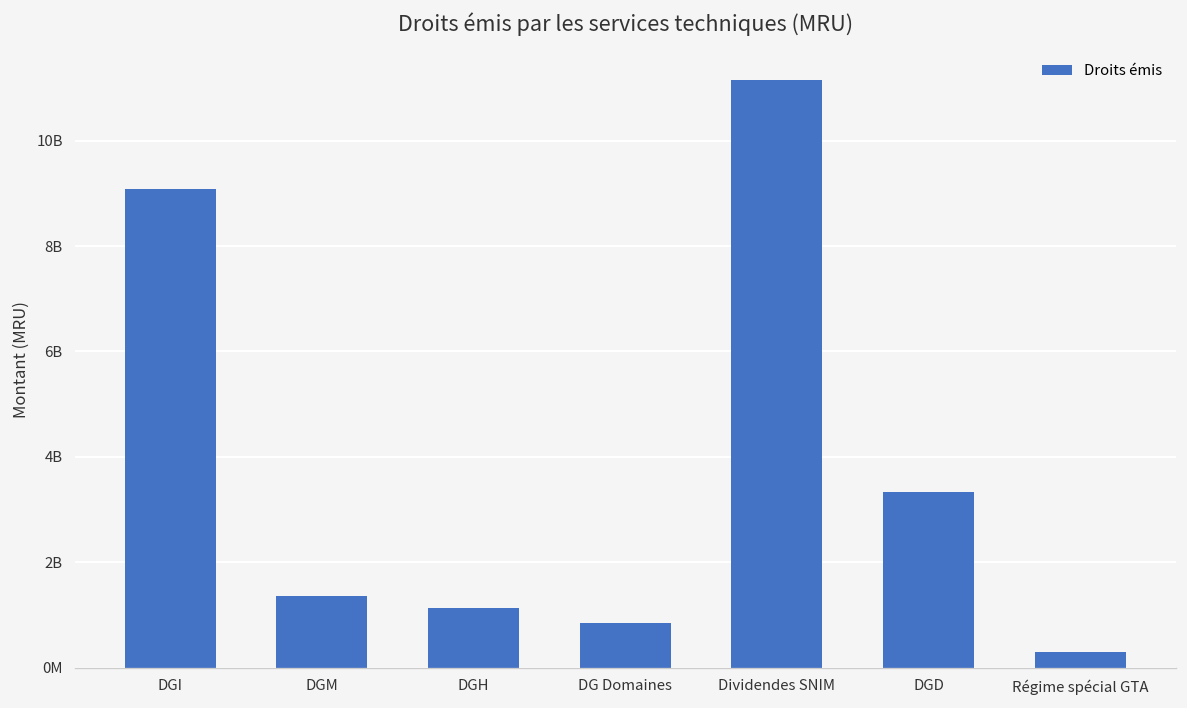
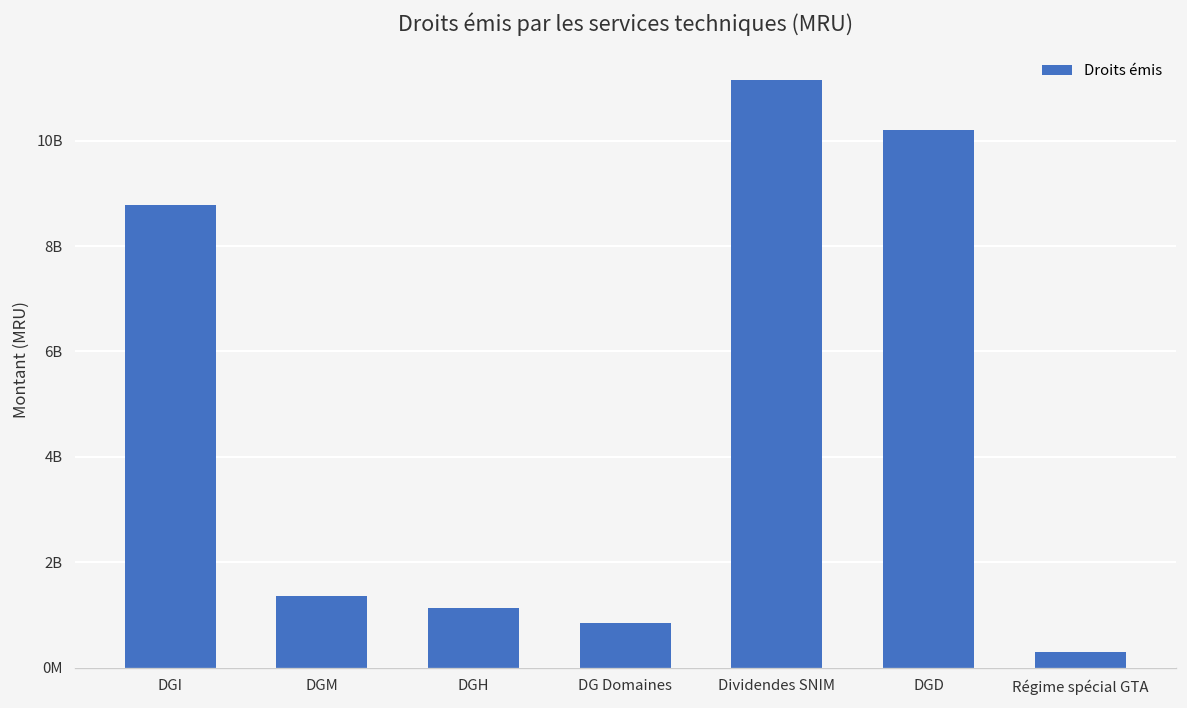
DGI: 9100000000 -> 8800000000
DGD: 3300000000 -> 10200000000
